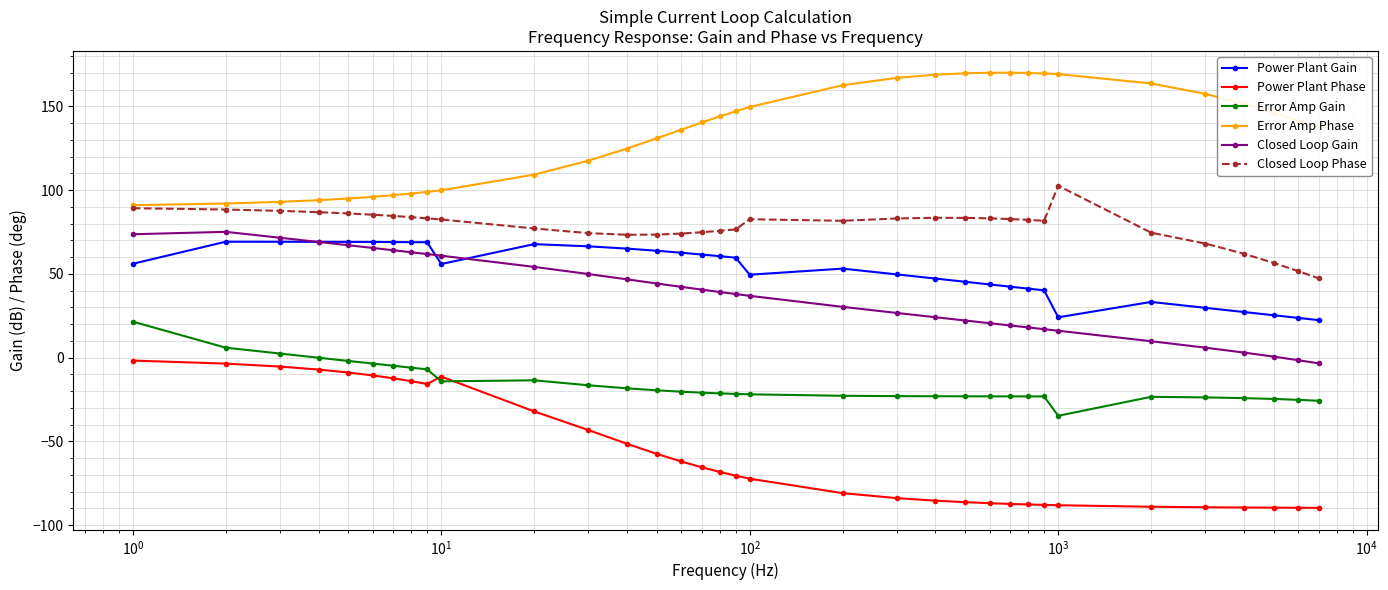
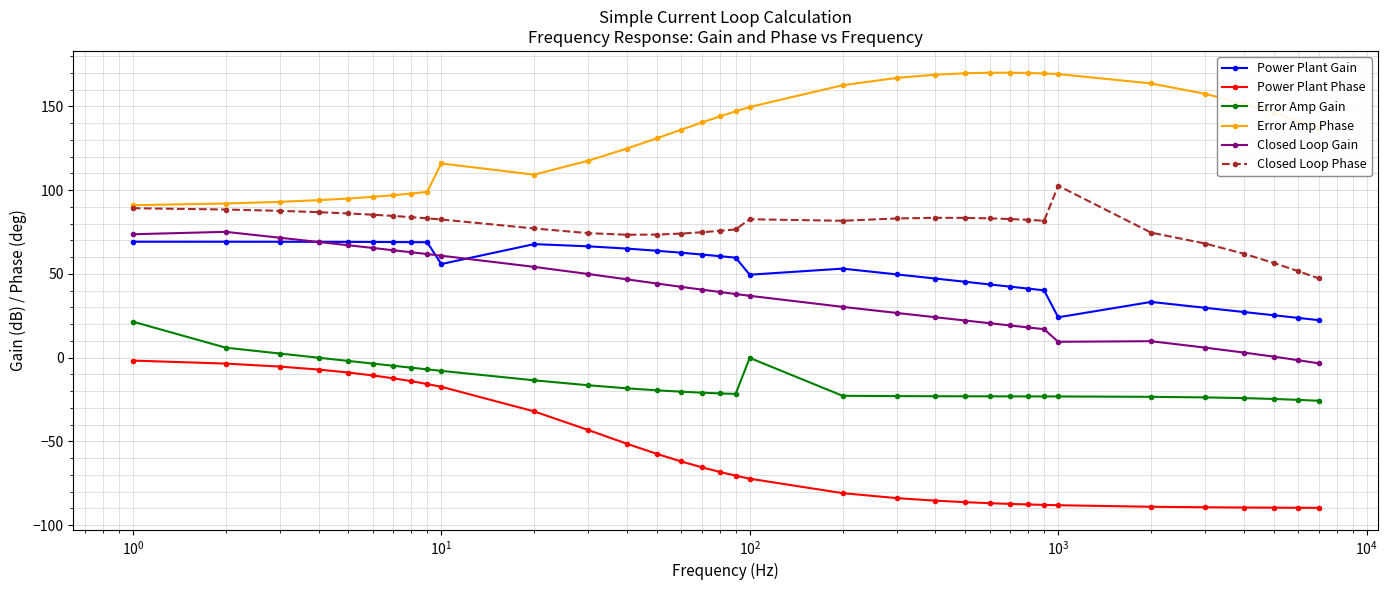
Power Plant Gain, 10^0: 56 -> 69
Power Plant Phase, 10^1: -11 -> -17
Error Amp Gain, 10^1: -14 -> -8
Error Amp Phase, 10^1: 100 -> 116
Error Amp Gain, 10^2: -22 -> 0
Error Amp Gain, 10^3: -35 -> -23
Closed Loop Gain, 10^3: 16 -> 9
